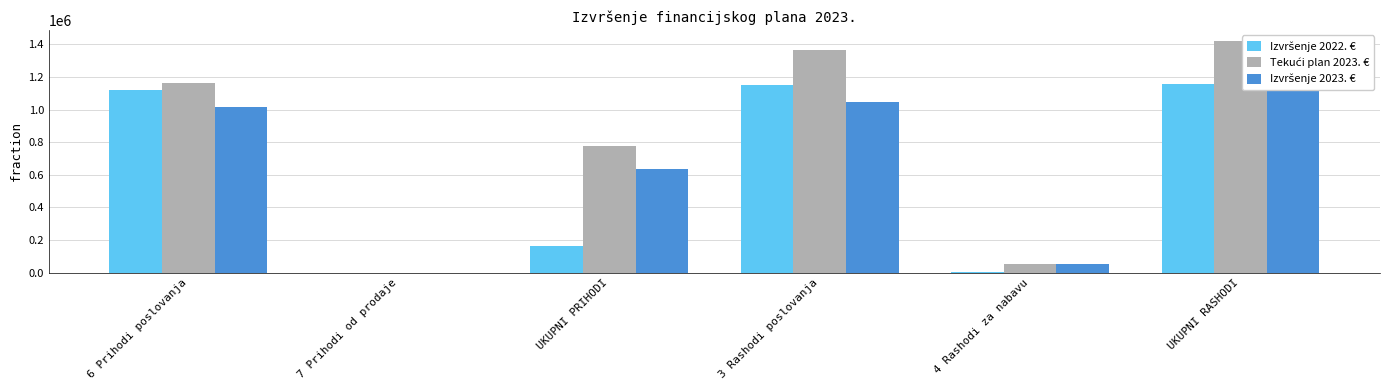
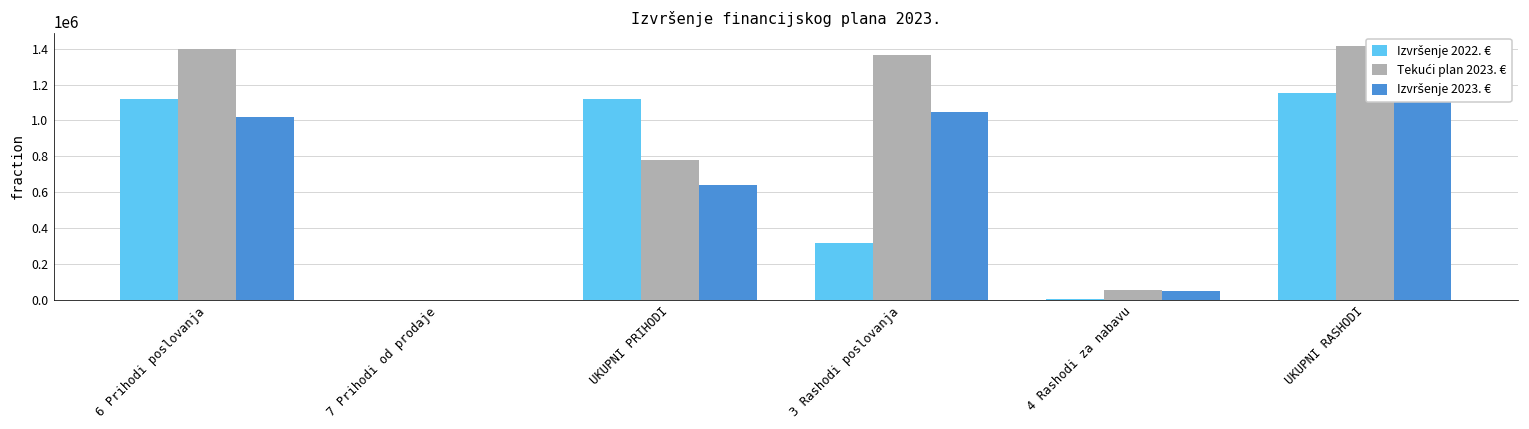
Tekući plan 2023. €, 6 Prihodi poslovanja: 1170000 -> 1400000
Izvršenje 2022. €, UKUPNI PRIHODI: 160000 -> 1120000
Izvršenje 2022. €, 3 Rashodi poslovanja: 1150000 -> 320000
